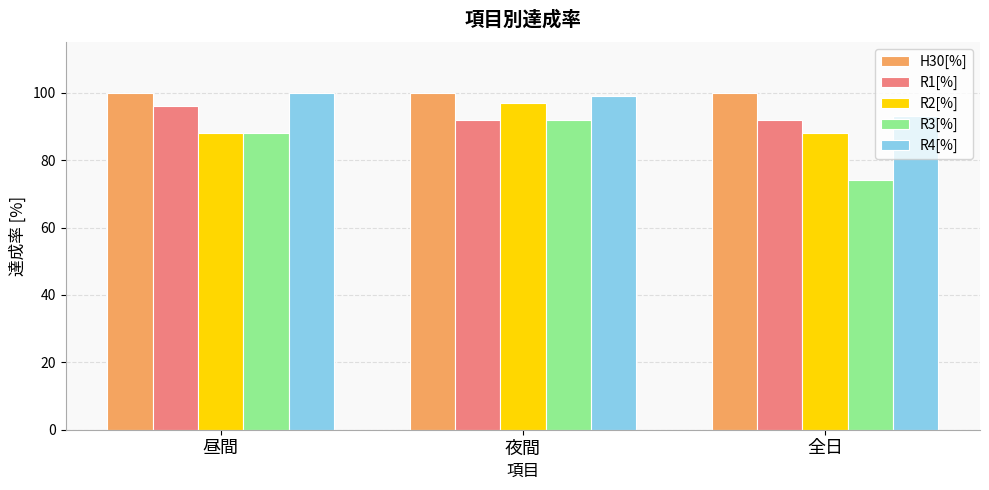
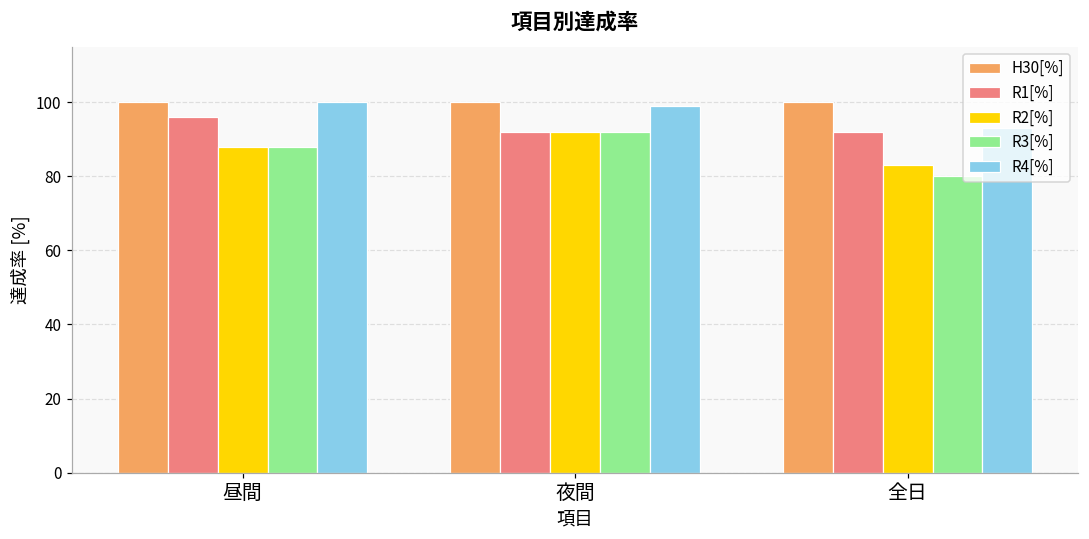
R2[%], 夜間: 97 -> 92
R2[%], 全日: 88 -> 83
R3[%], 全日: 74 -> 80
